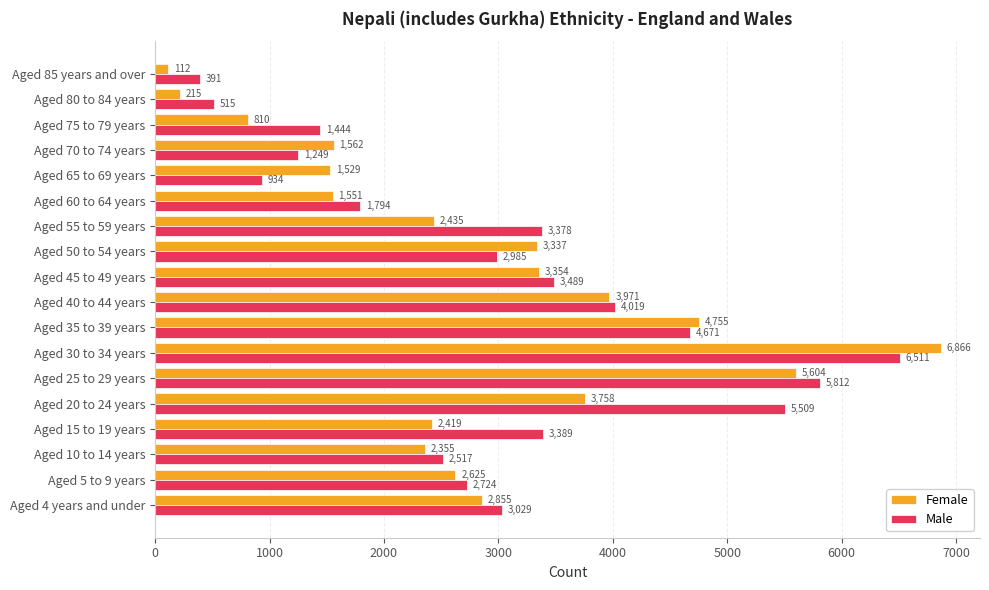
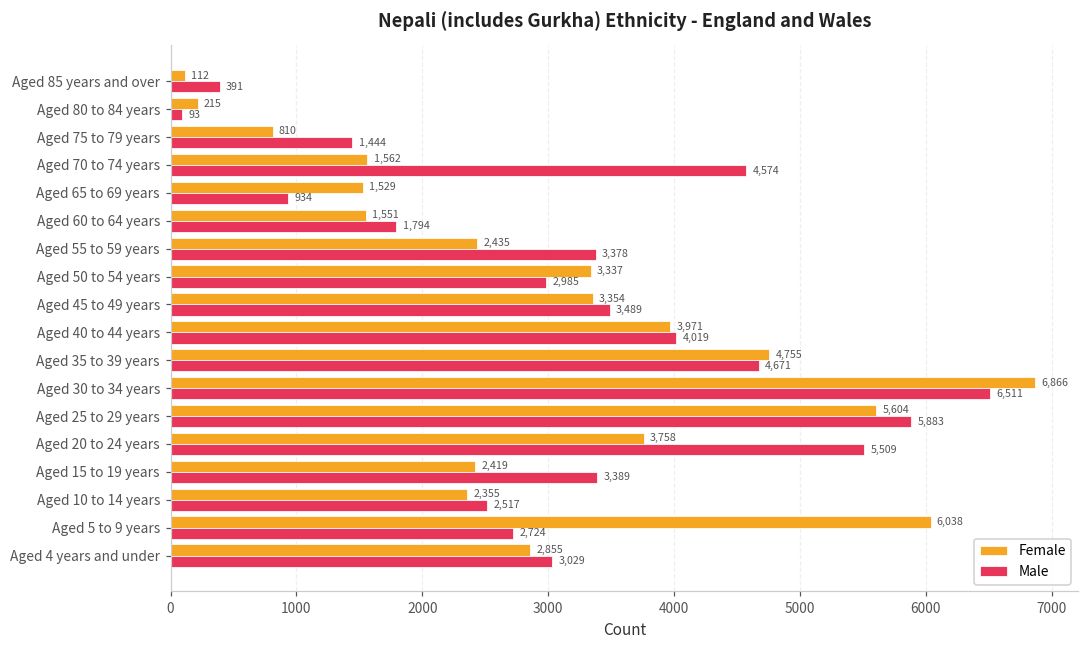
Male, Aged 80 to 84 years: 515 -> 93
Male, Aged 70 to 74 years: 1,249 -> 4,574
Male, Aged 25 to 29 years: 5,812 -> 5,883
Female, Aged 5 to 9 years: 2,625 -> 6,038
